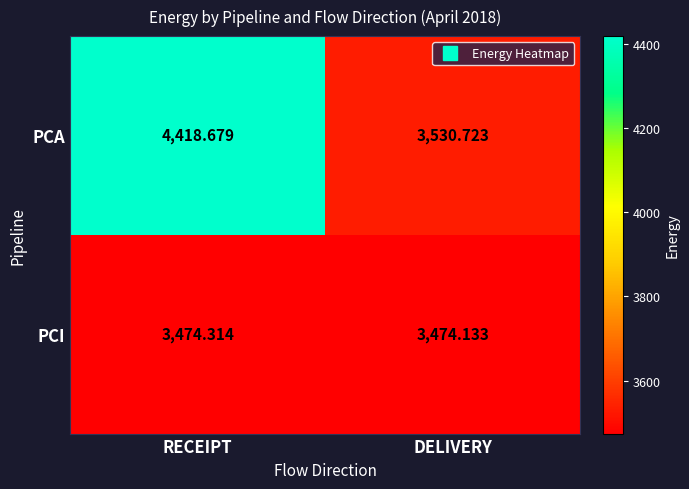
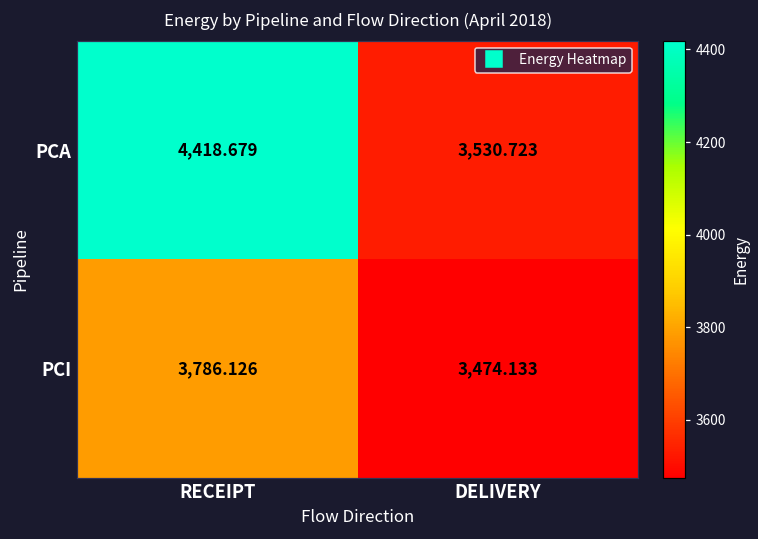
PCI, RECEIPT: 3,474.314 -> 3,786.126
